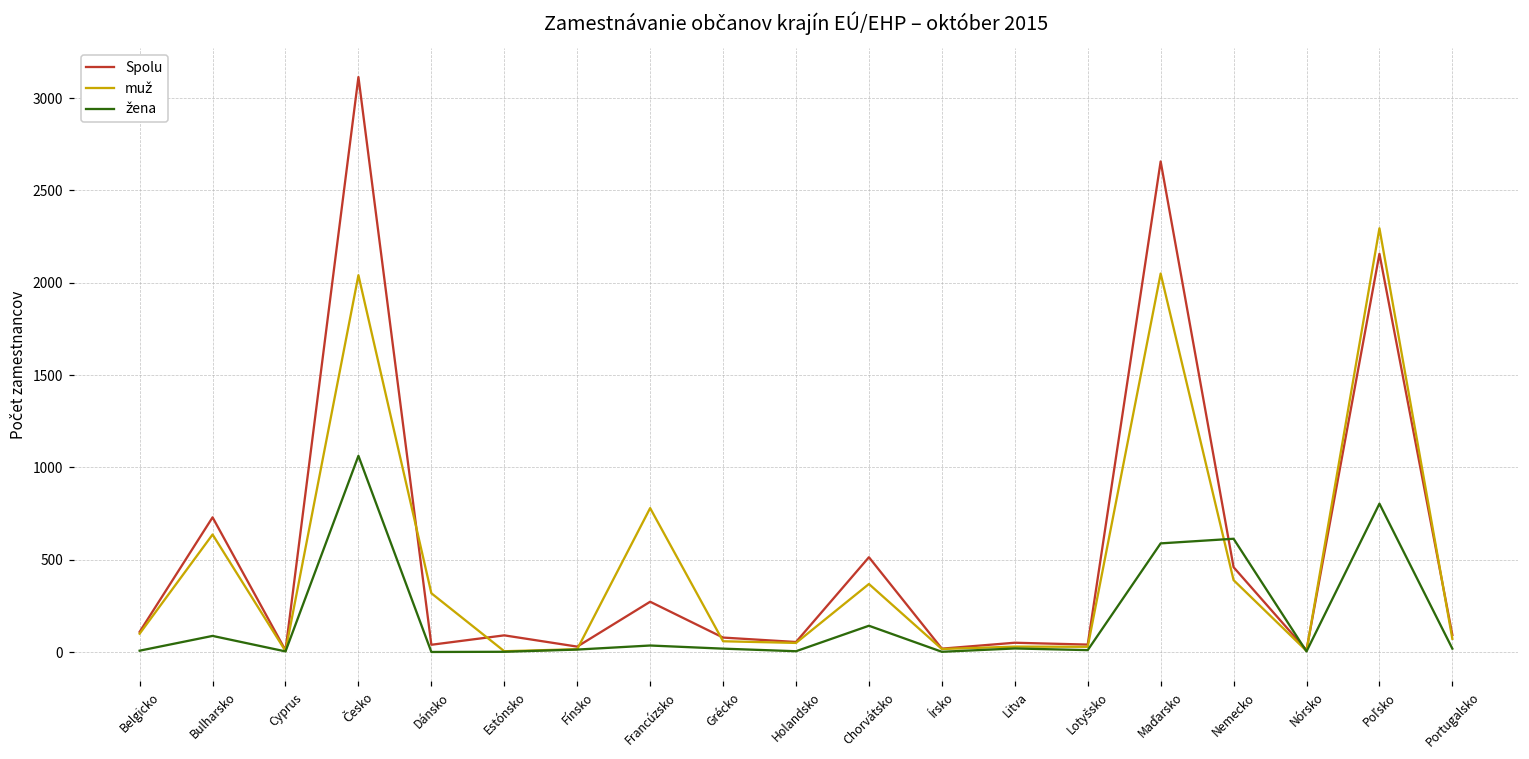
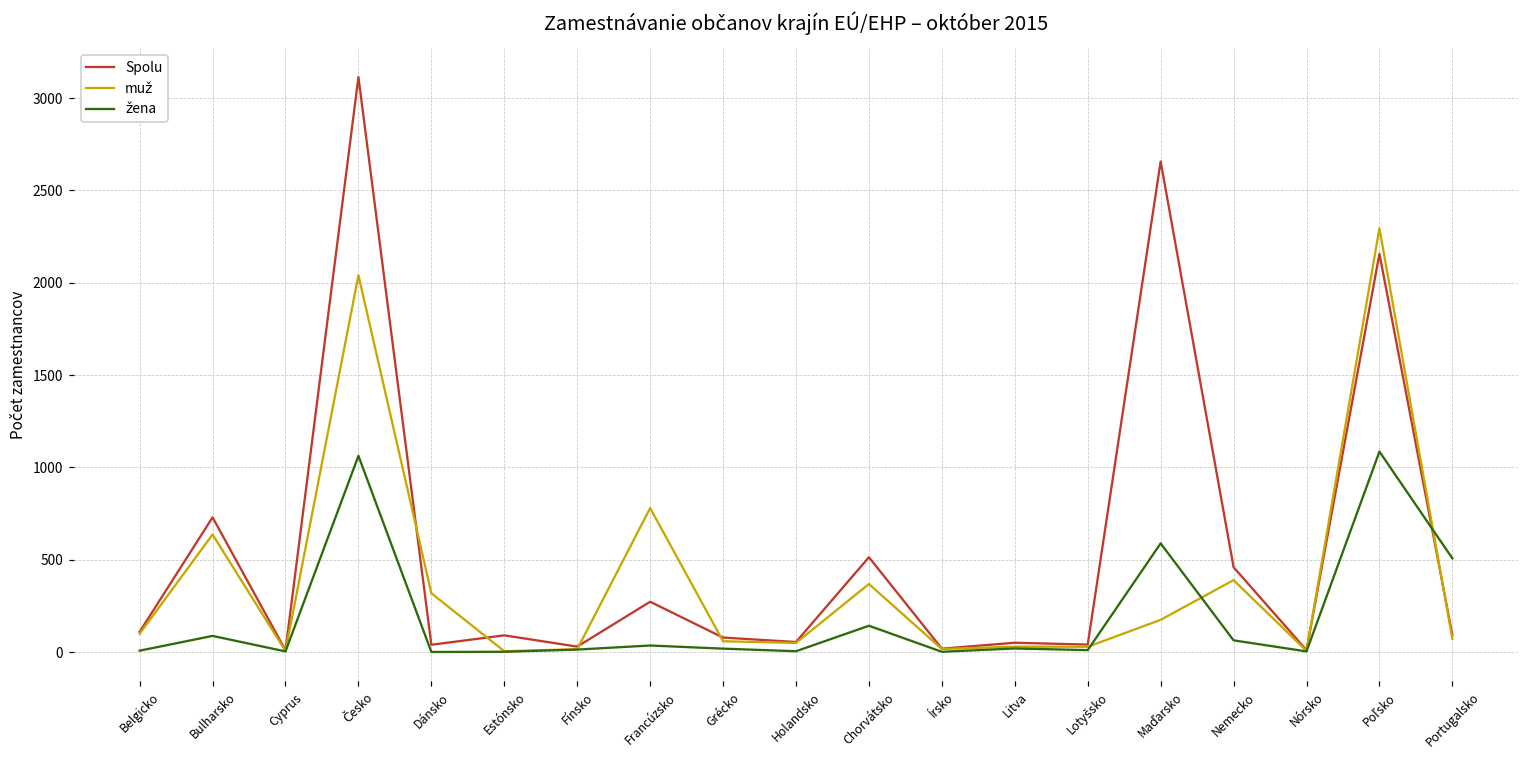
muž, Maďarsko: 2050 -> 180
žena, Nemecko: 610 -> 60
žena, Poľsko: 800 -> 1090
žena, Portugalsko: 20 -> 510
